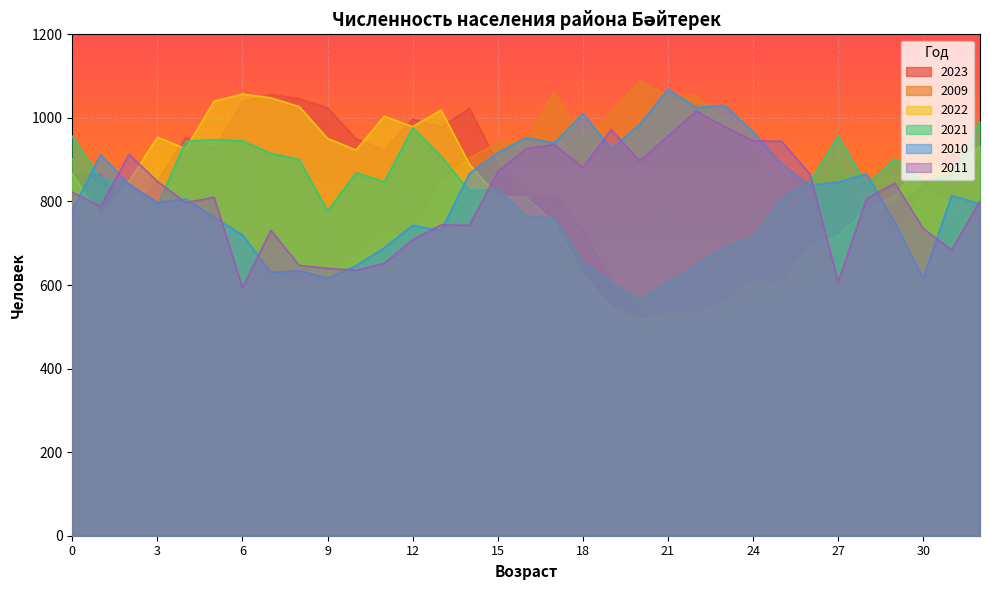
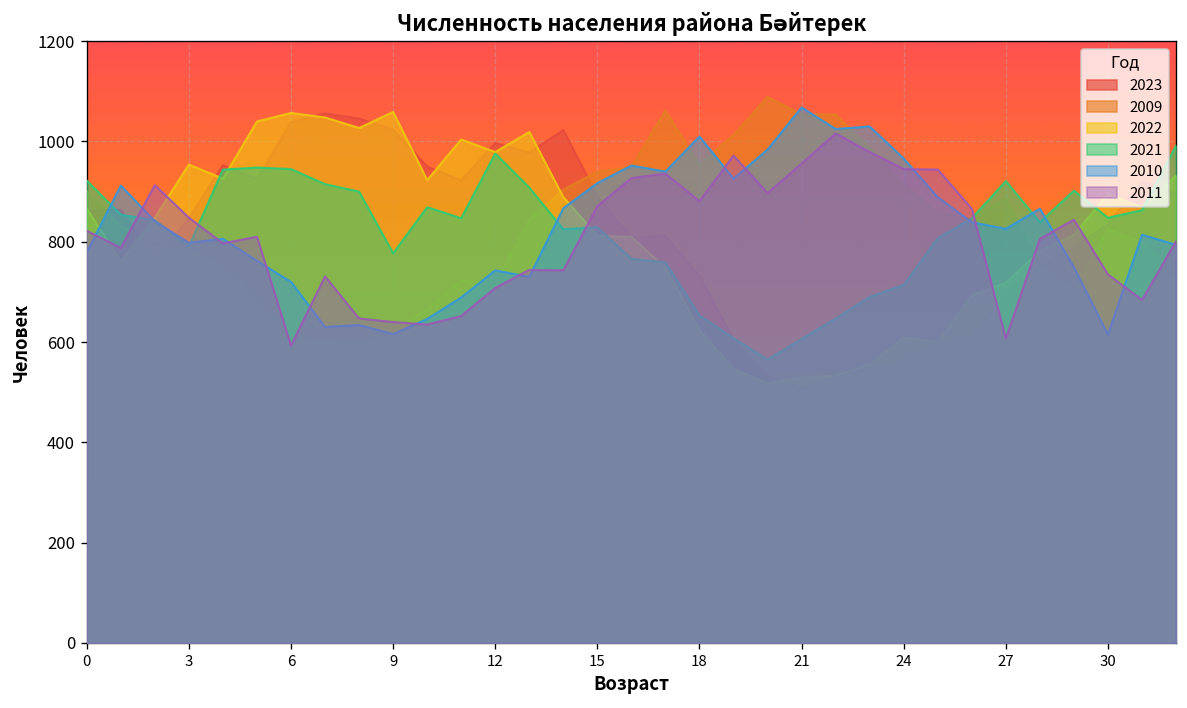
2021, 0: 960 -> 920
2022, 9: 950 -> 1060
2021, 27: 960 -> 920
2010, 27: 850 -> 830
